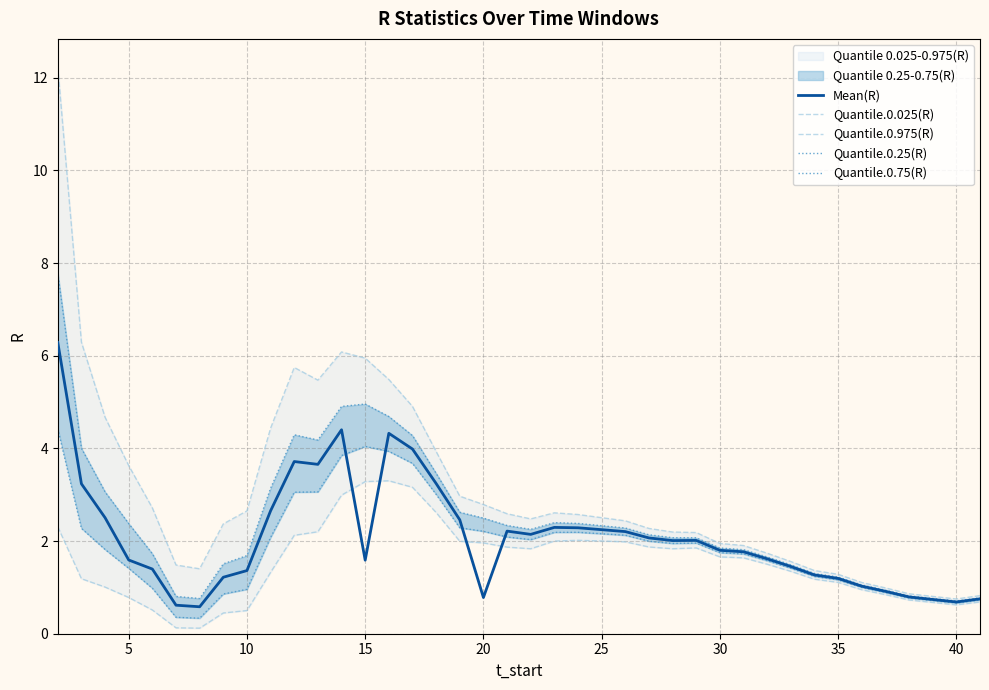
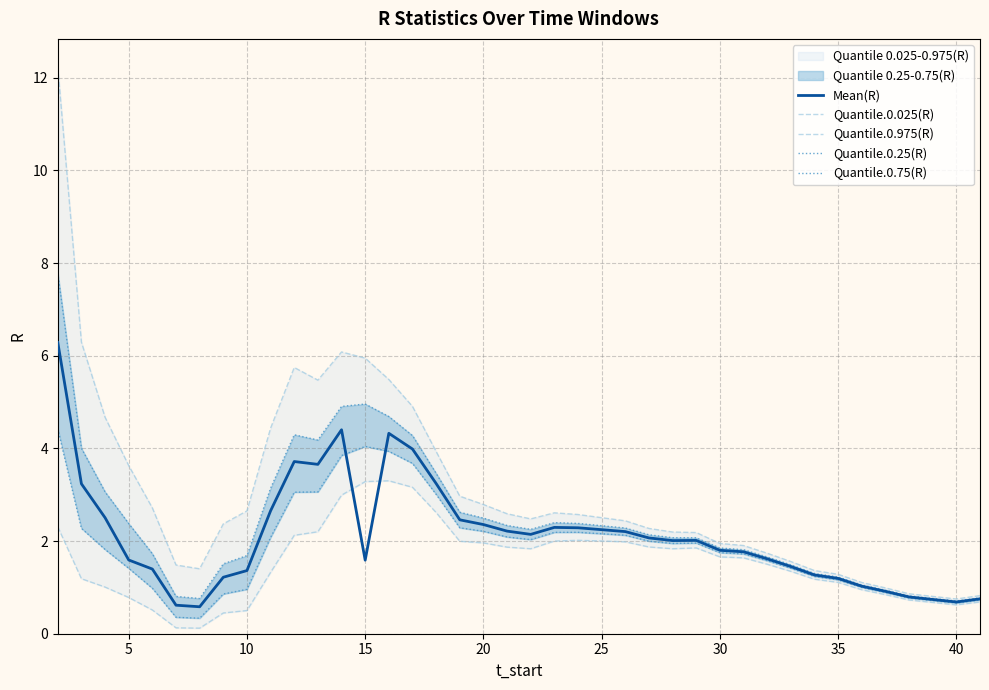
Mean(R), 20: 0.8 -> 2.4
